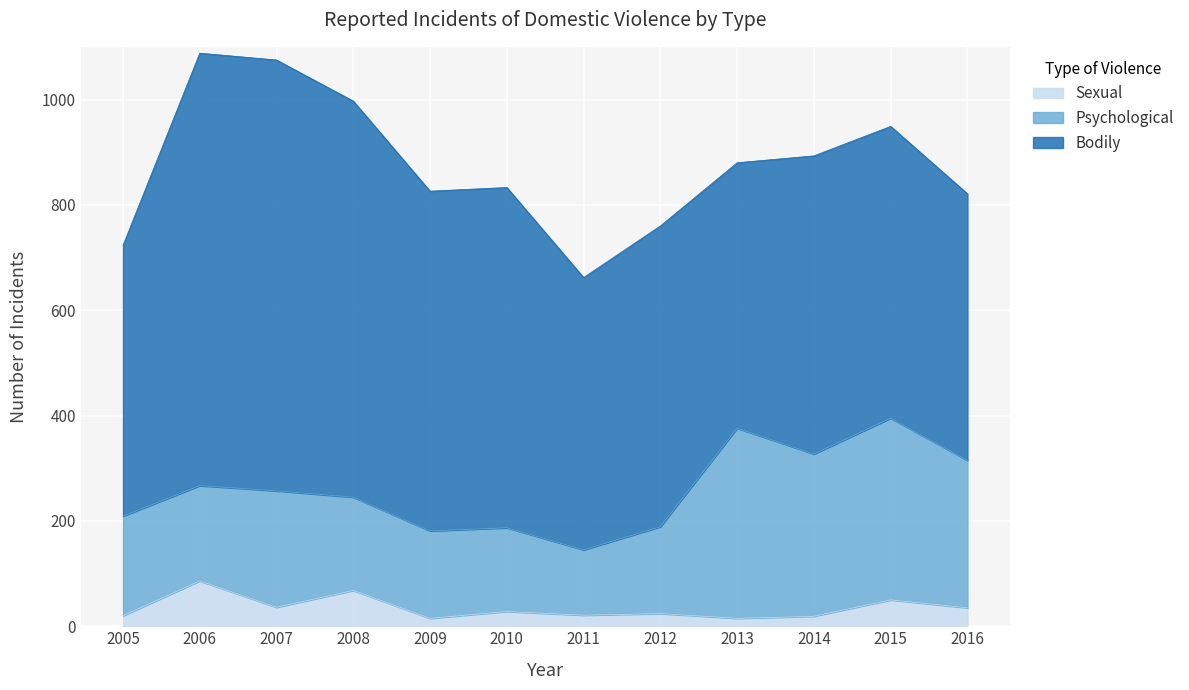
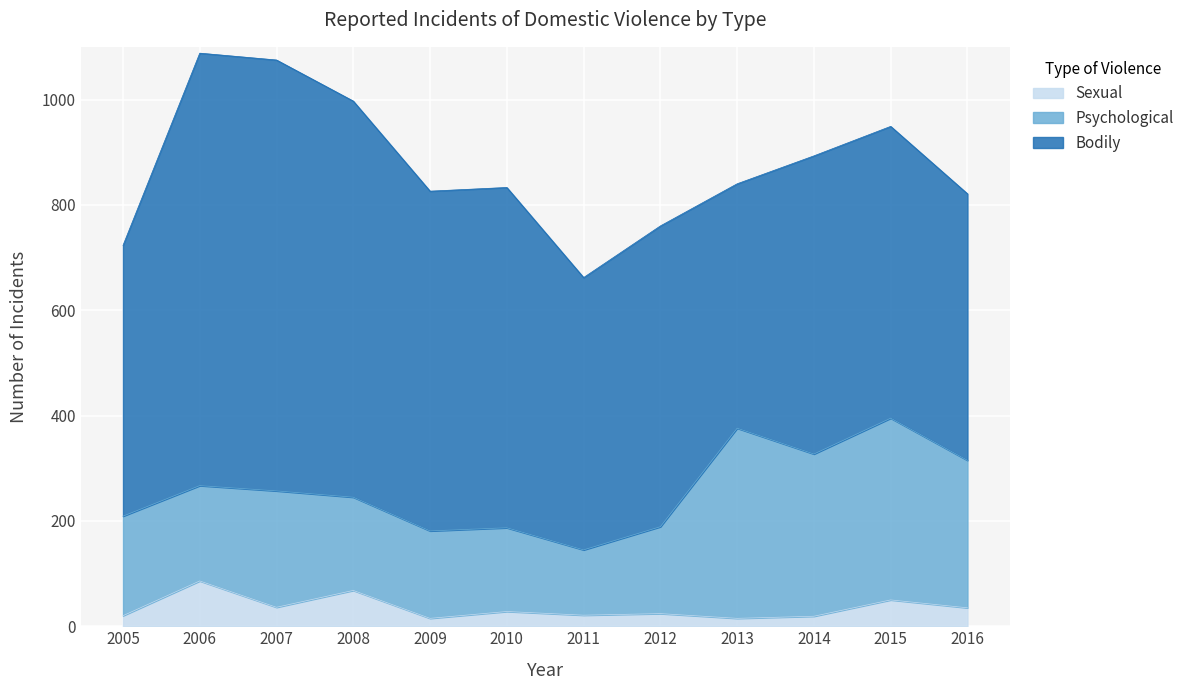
Bodily, 2013: 500 -> 460
